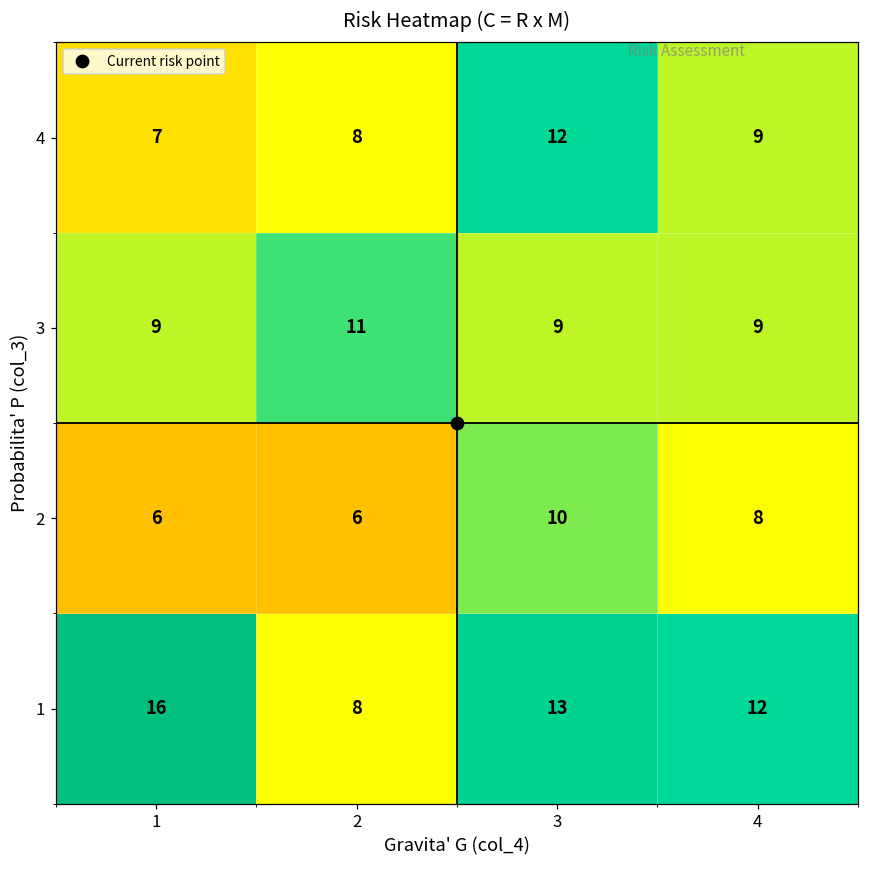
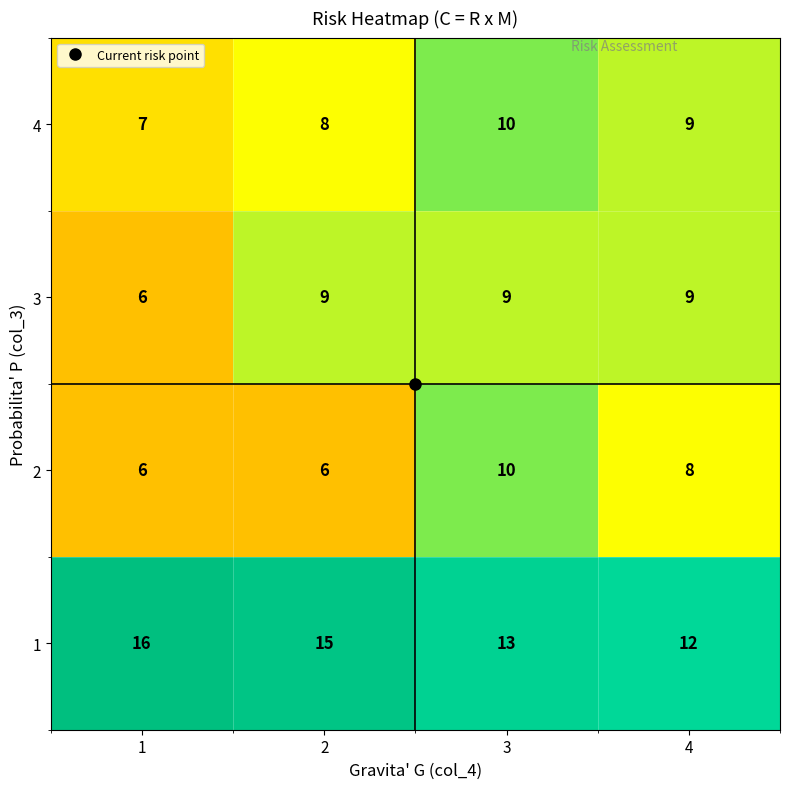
4, 3: 12 -> 10
3, 1: 9 -> 6
3, 2: 11 -> 9
1, 2: 8 -> 15
